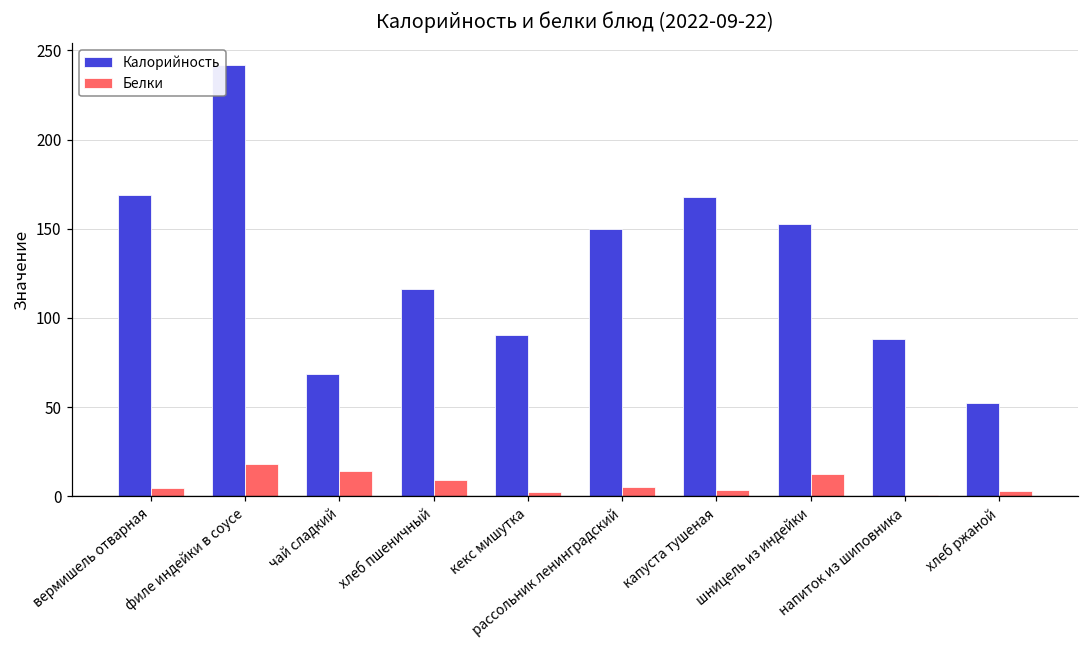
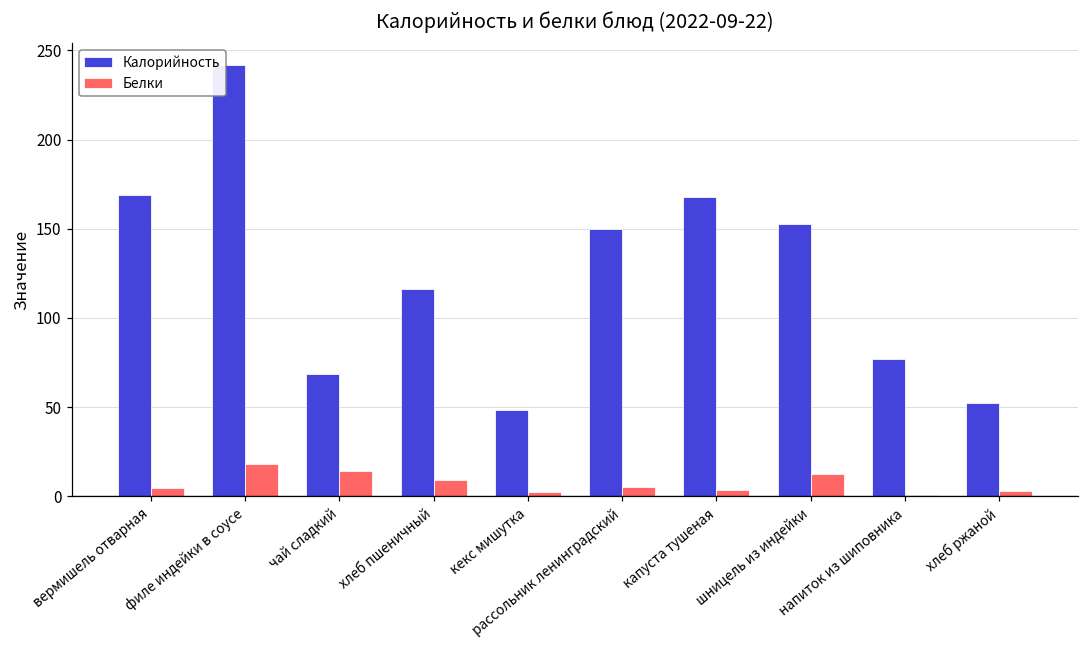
Калорийность, кекс мишутка: 91 -> 49
Калорийность, напиток из шиповника: 88 -> 77
